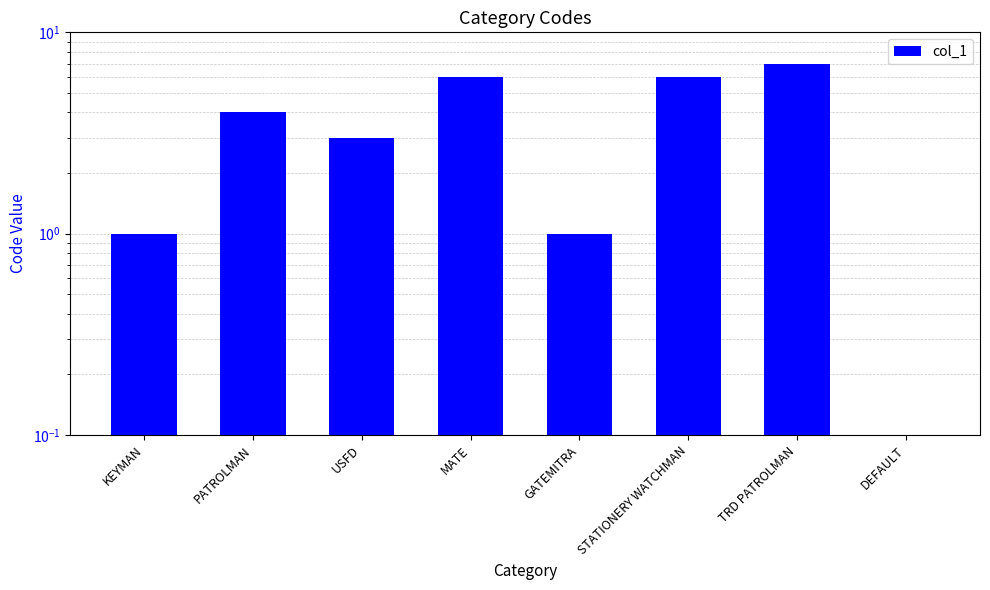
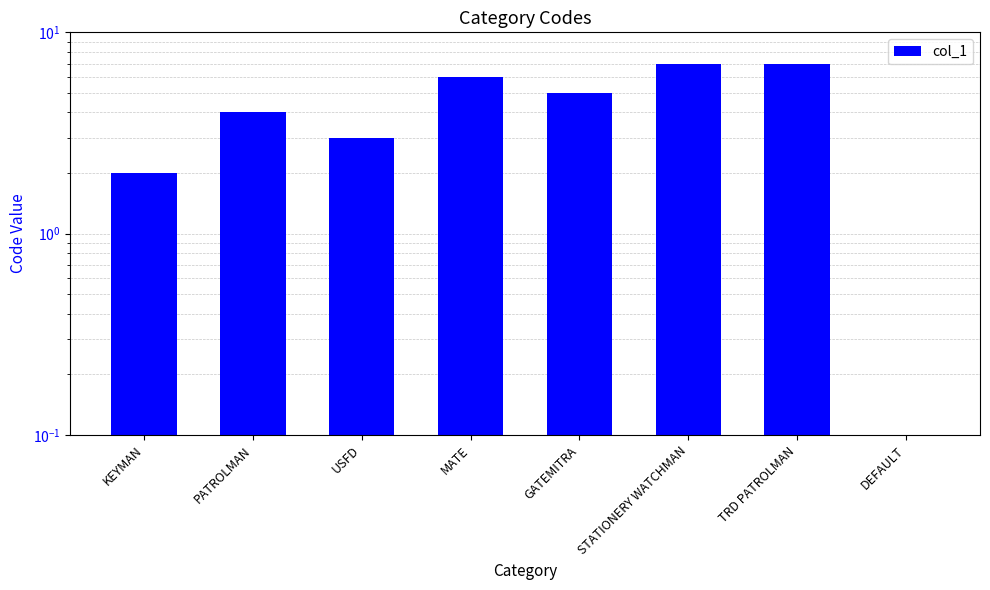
KEYMAN: 1 -> 2
GATEMITRA: 1 -> 5
STATIONERY WATCHMAN: 6 -> 7
